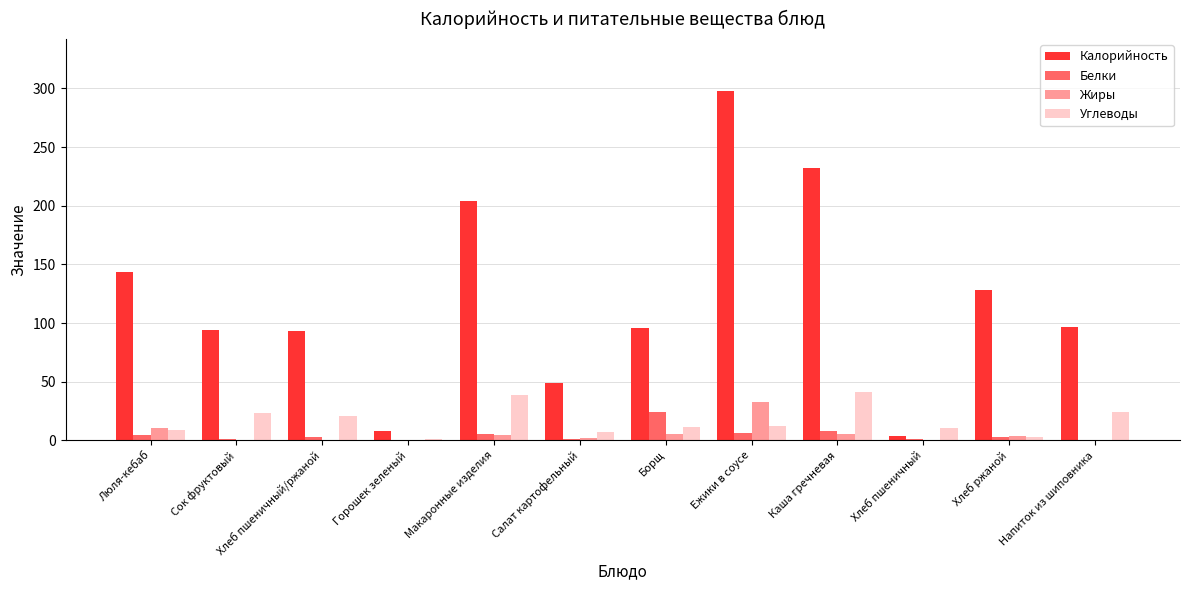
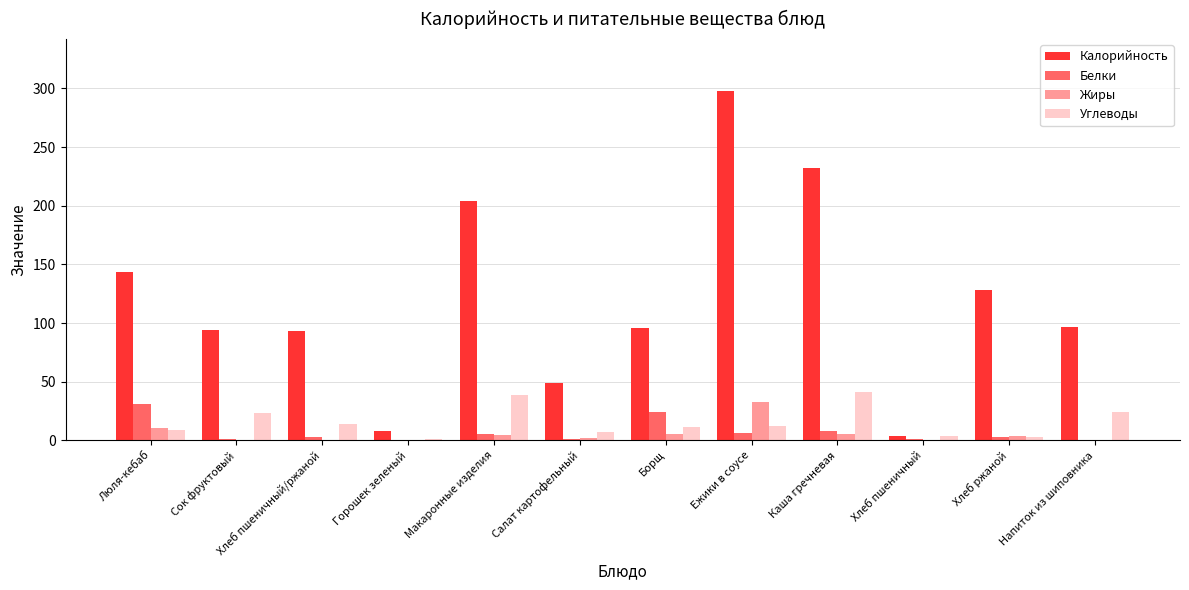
Белки, Люля-кебаб: 4 -> 31
Углеводы, Хлеб пшеничный/ржаной: 21 -> 14
Углеводы, Хлеб пшеничный: 10 -> 3
